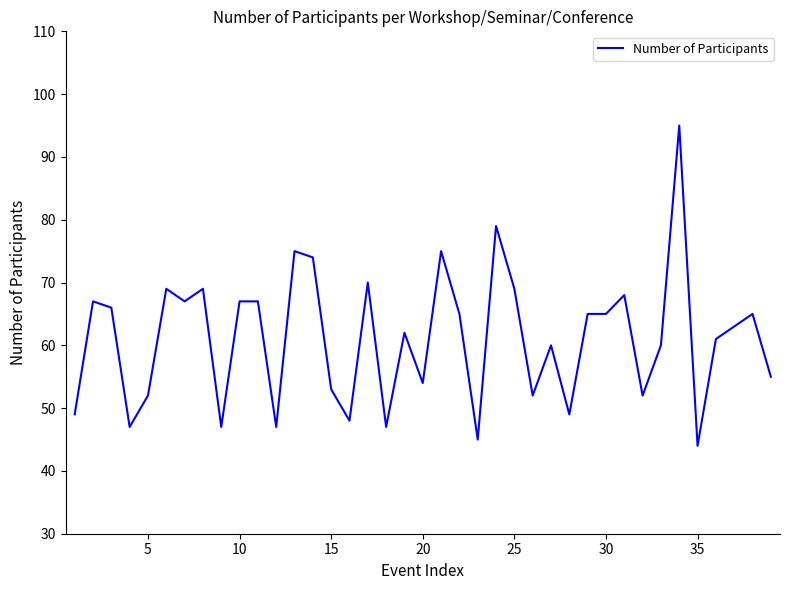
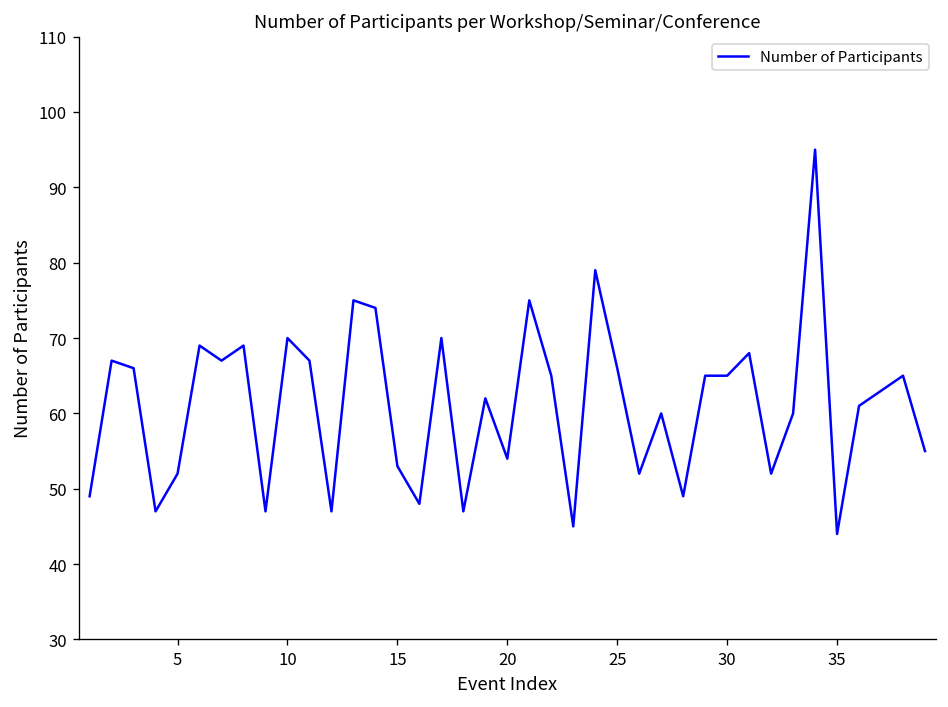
10: 67 -> 70
25: 69 -> 66
